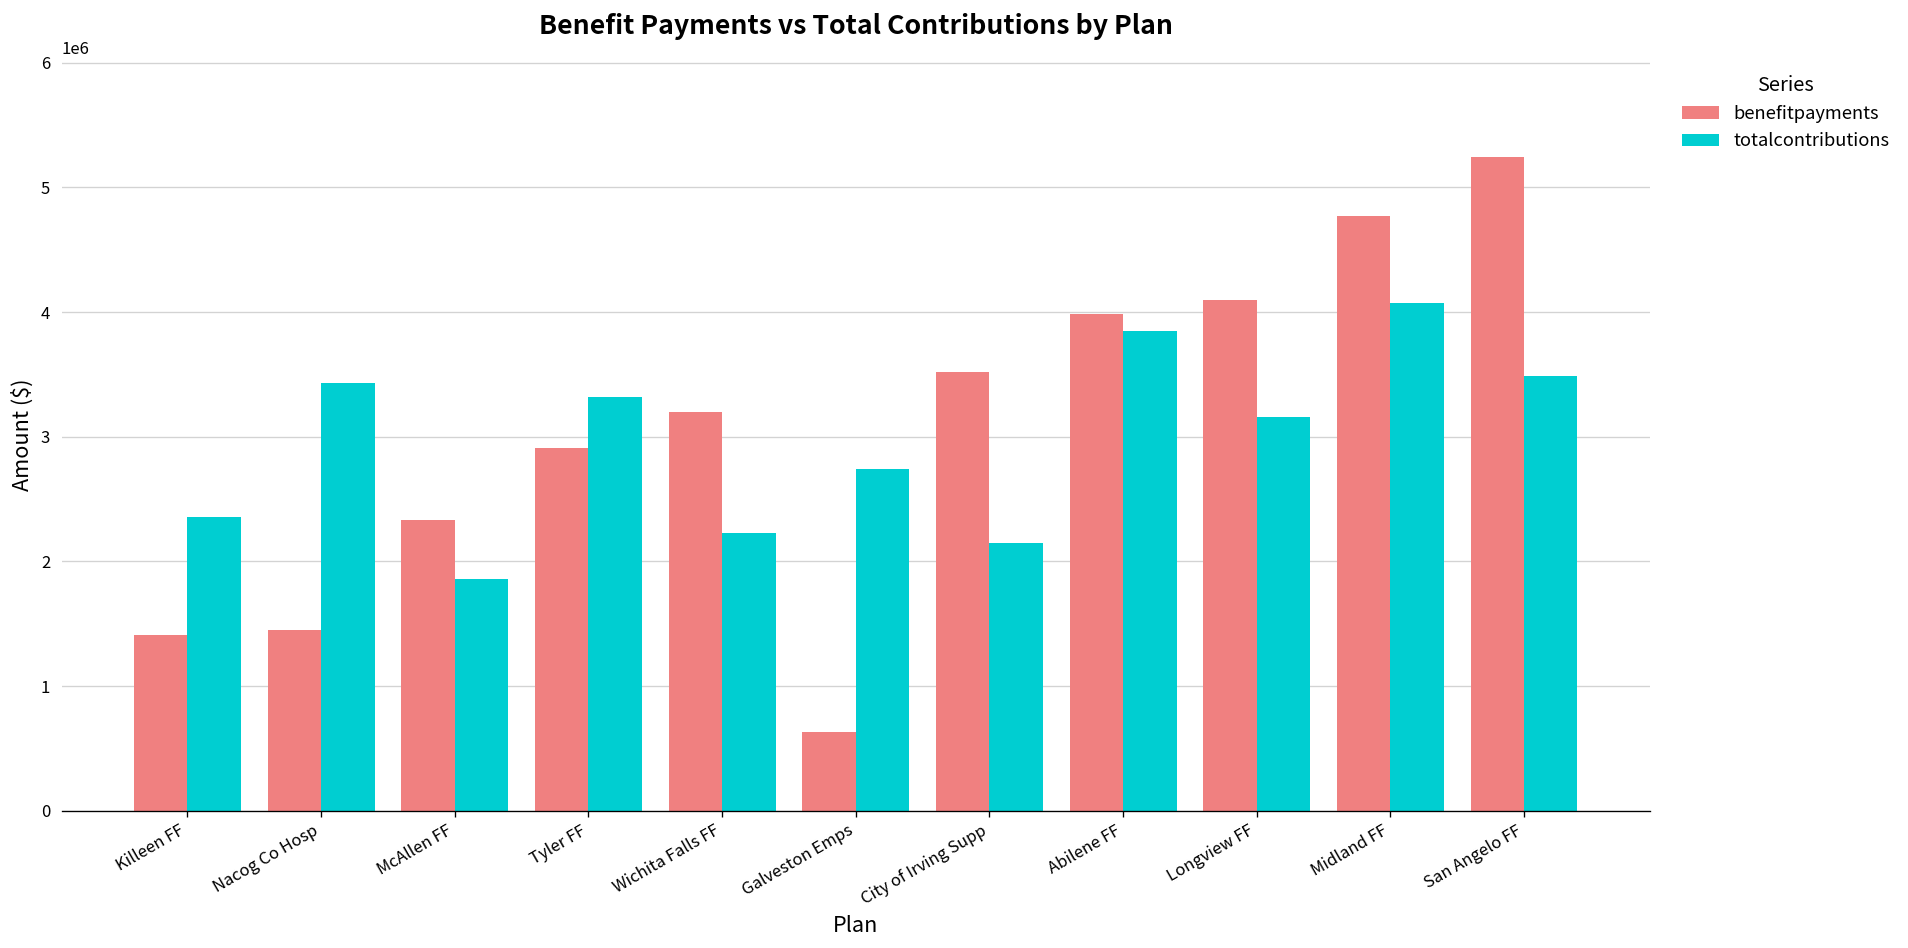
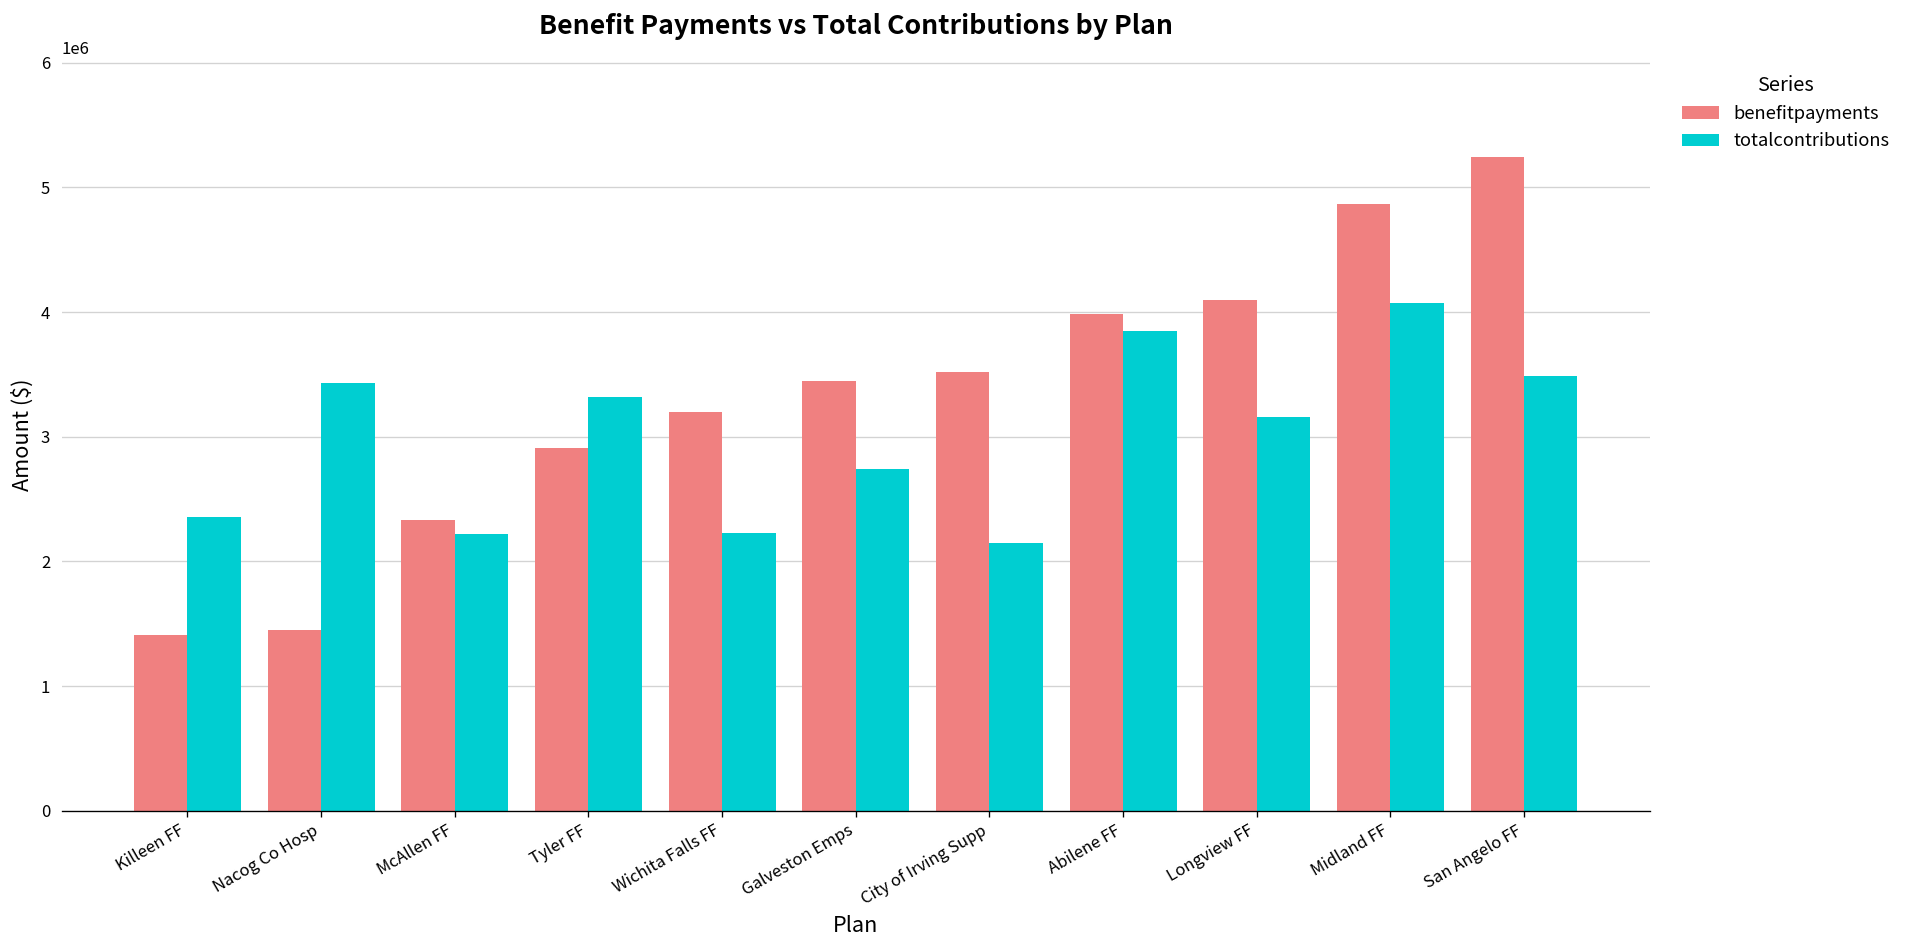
totalcontributions, McAllen FF: 1850000 -> 2220000
benefitpayments, Galveston Emps: 630000 -> 3450000
benefitpayments, Midland FF: 4770000 -> 4870000
